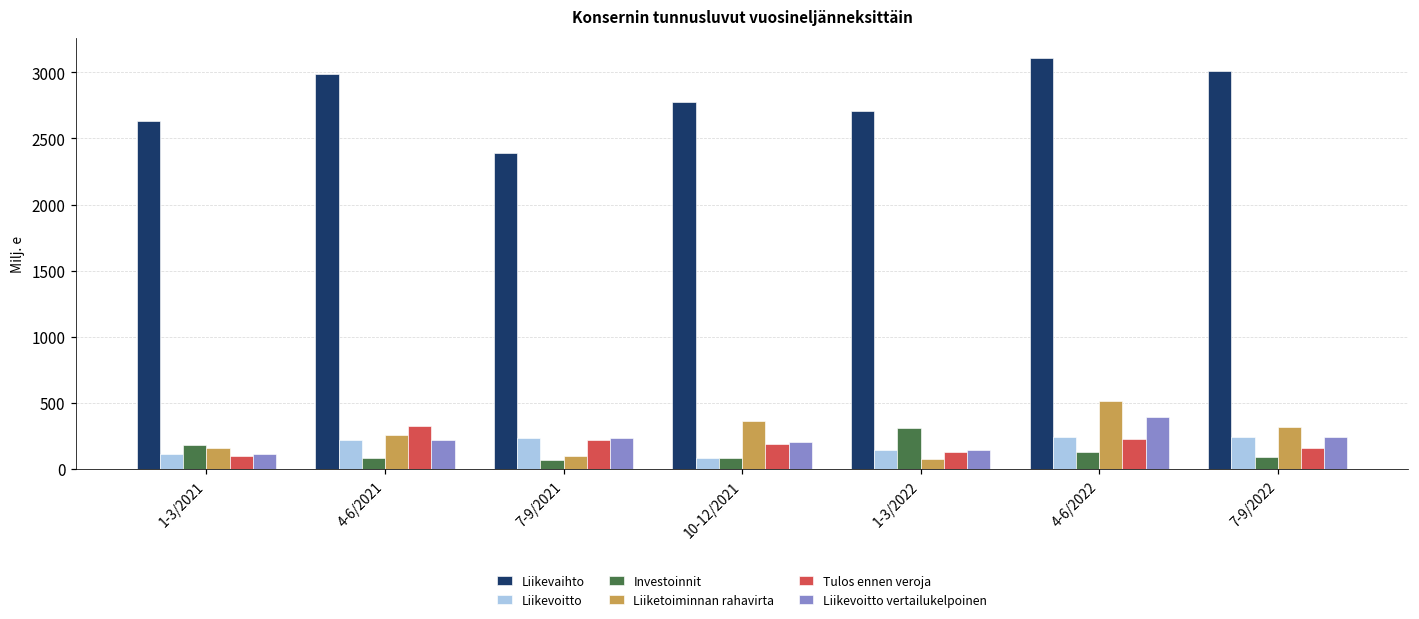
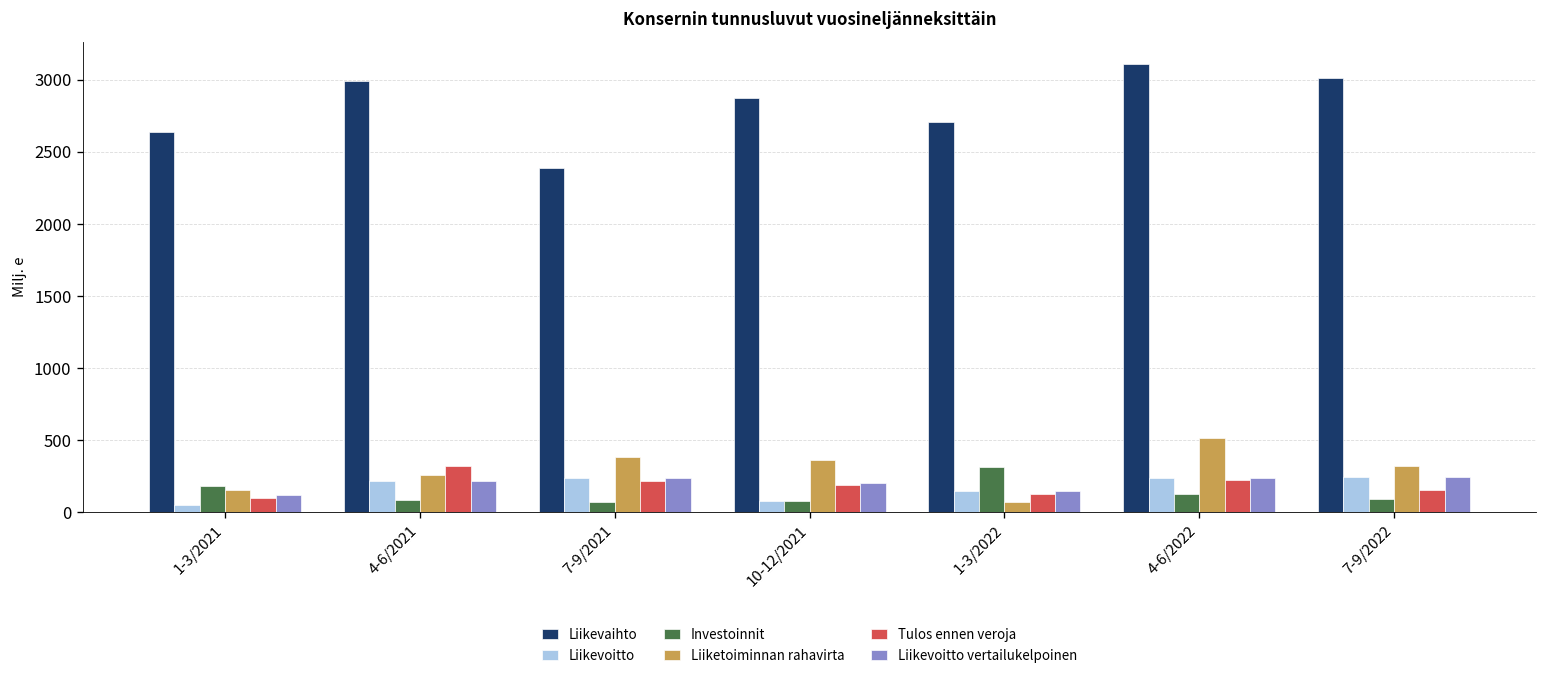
Liikevoitto, 1-3/2021: 120 -> 50
Liiketoiminnan rahavirta, 7-9/2021: 100 -> 380
Liikevaihto, 10-12/2021: 2780 -> 2870
Liikevoitto vertailukelpoinen, 4-6/2022: 390 -> 240
